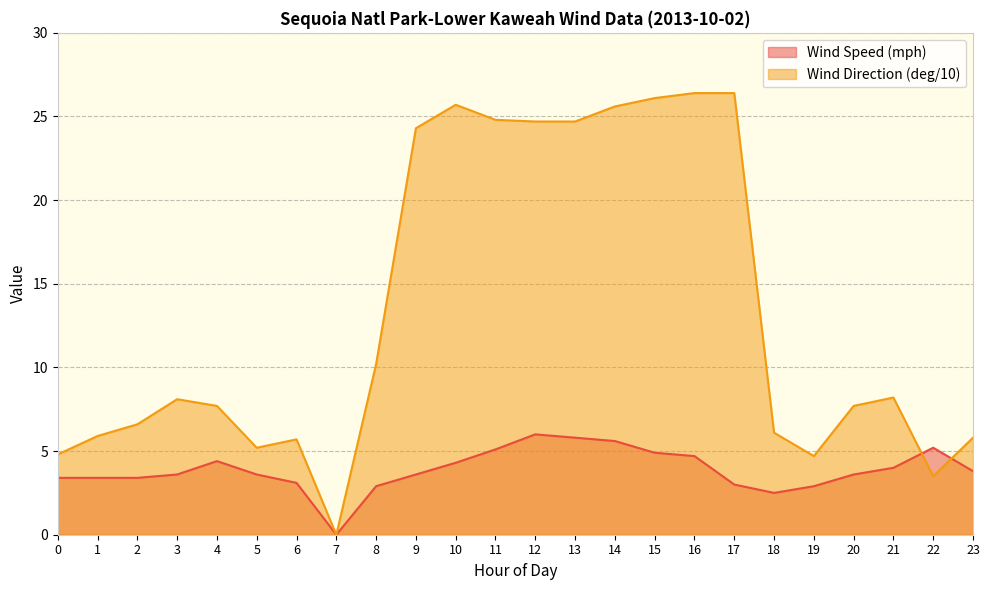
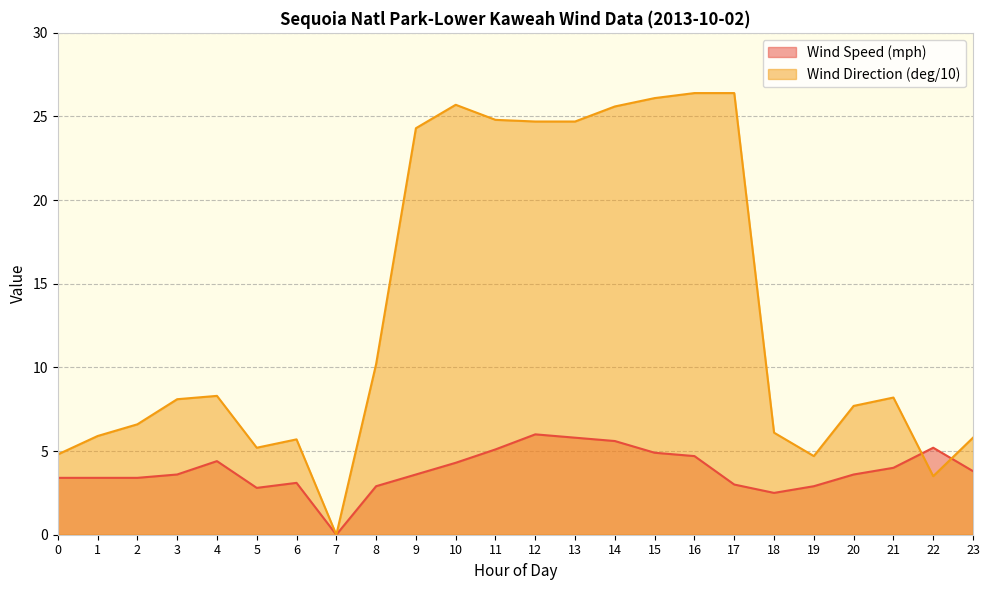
Wind Direction (deg/10), 4: 7.7 -> 8.3
Wind Speed (mph), 5: 3.6 -> 2.8
